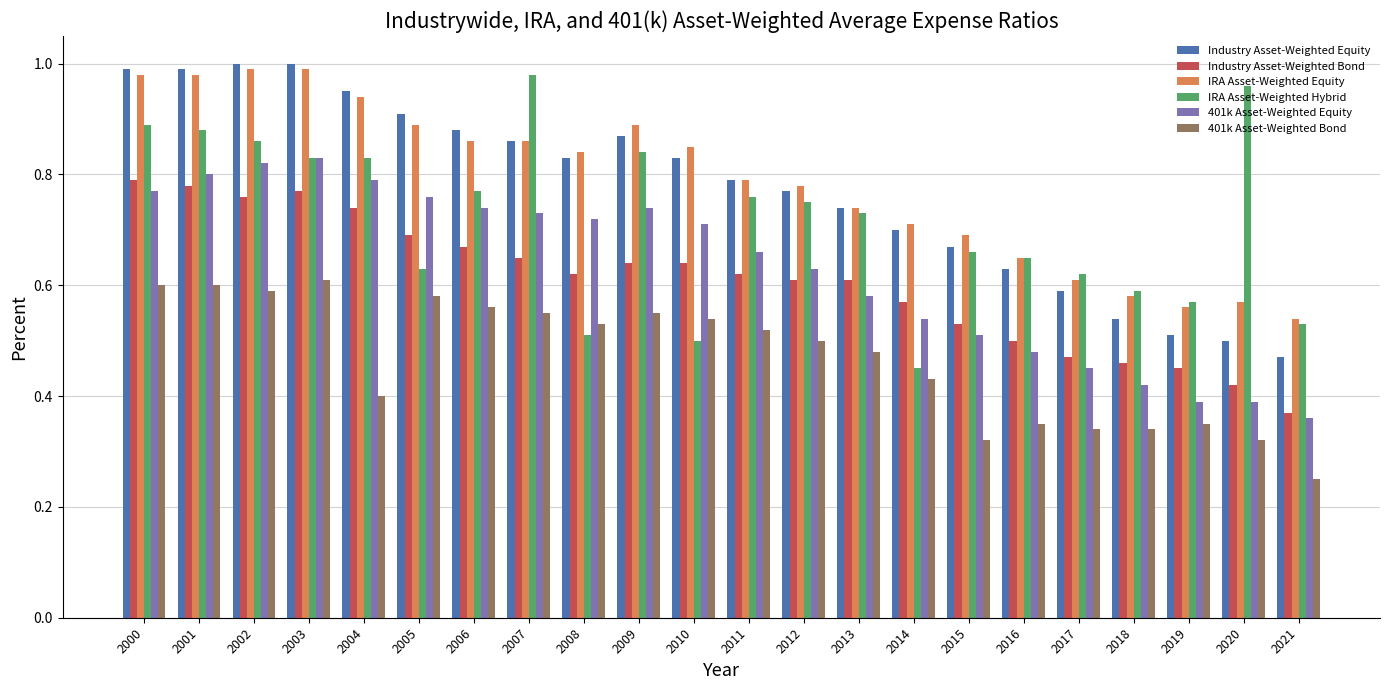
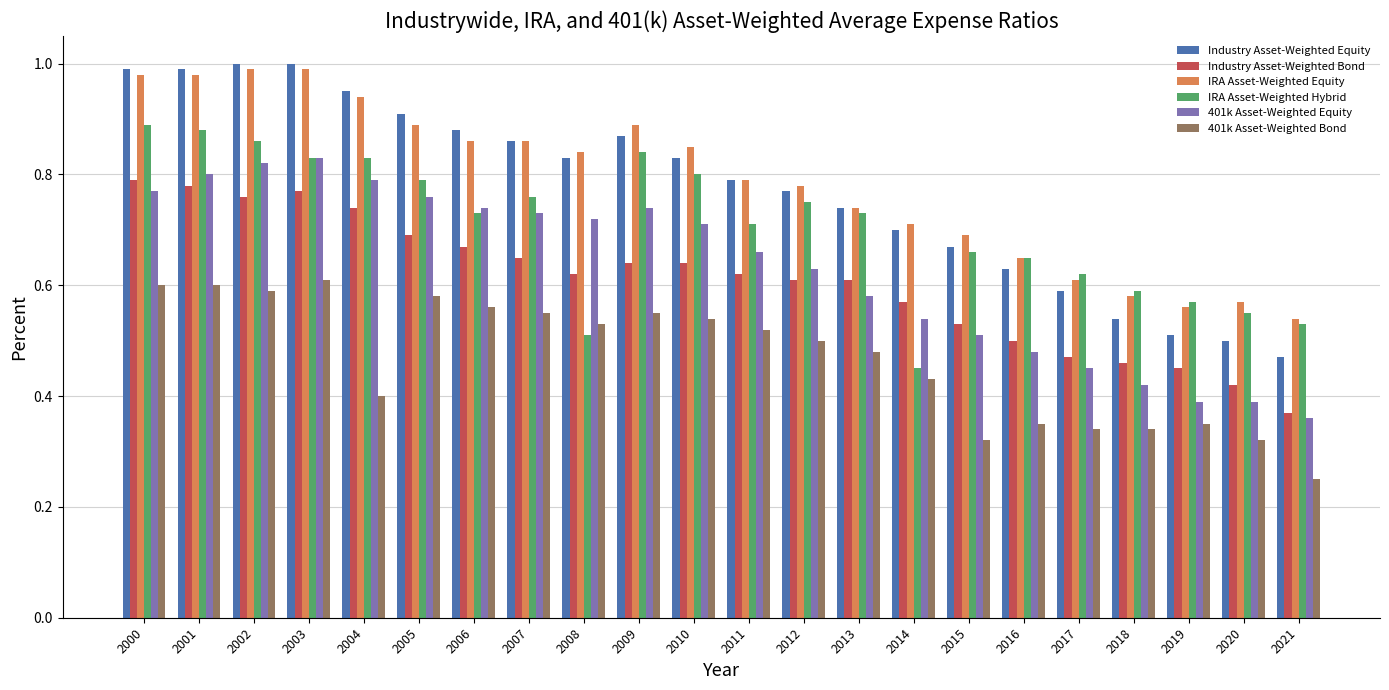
IRA Asset-Weighted Hybrid, 2005: 0.63 -> 0.79
IRA Asset-Weighted Hybrid, 2006: 0.77 -> 0.73
IRA Asset-Weighted Hybrid, 2007: 0.98 -> 0.76
IRA Asset-Weighted Hybrid, 2010: 0.5 -> 0.8
IRA Asset-Weighted Hybrid, 2011: 0.76 -> 0.71
IRA Asset-Weighted Hybrid, 2020: 0.96 -> 0.55
